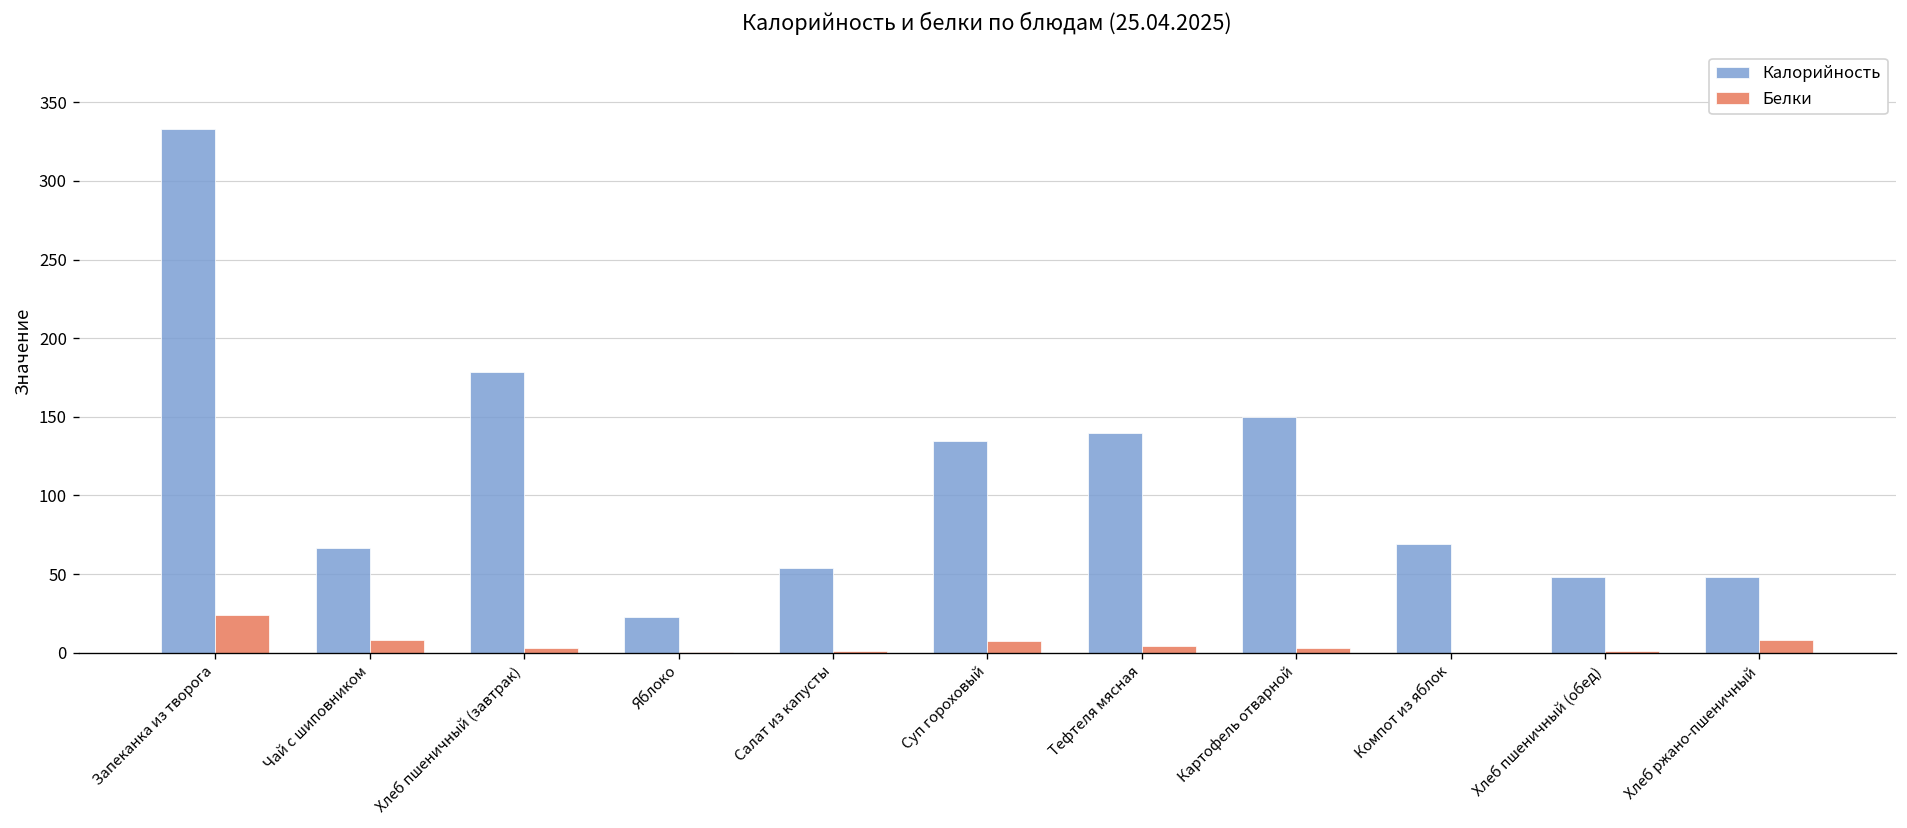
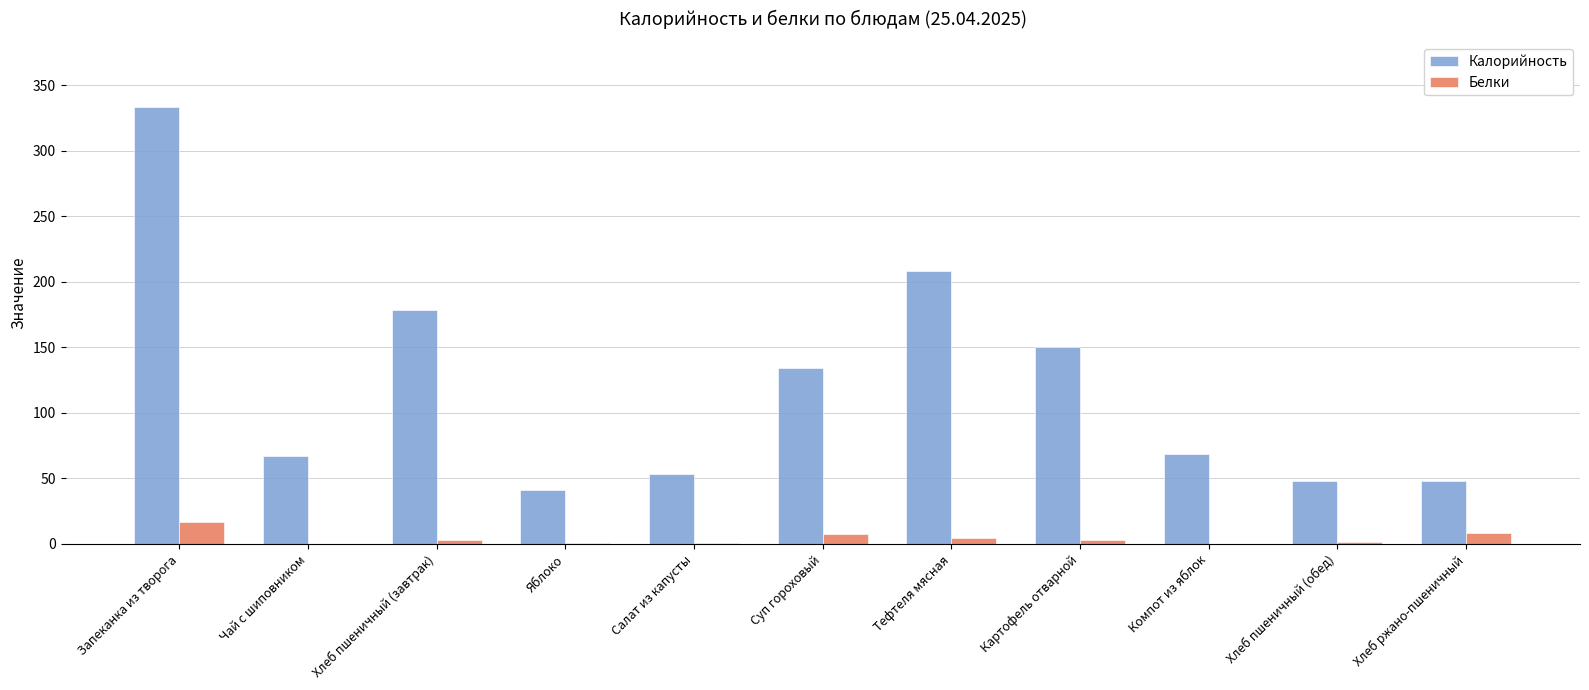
Белки, Запеканка из творога: 24 -> 16
Белки, Чай с шиповником: 8 -> 0
Калорийность, Яблоко: 23 -> 41
Калорийность, Тефтеля мясная: 140 -> 208
